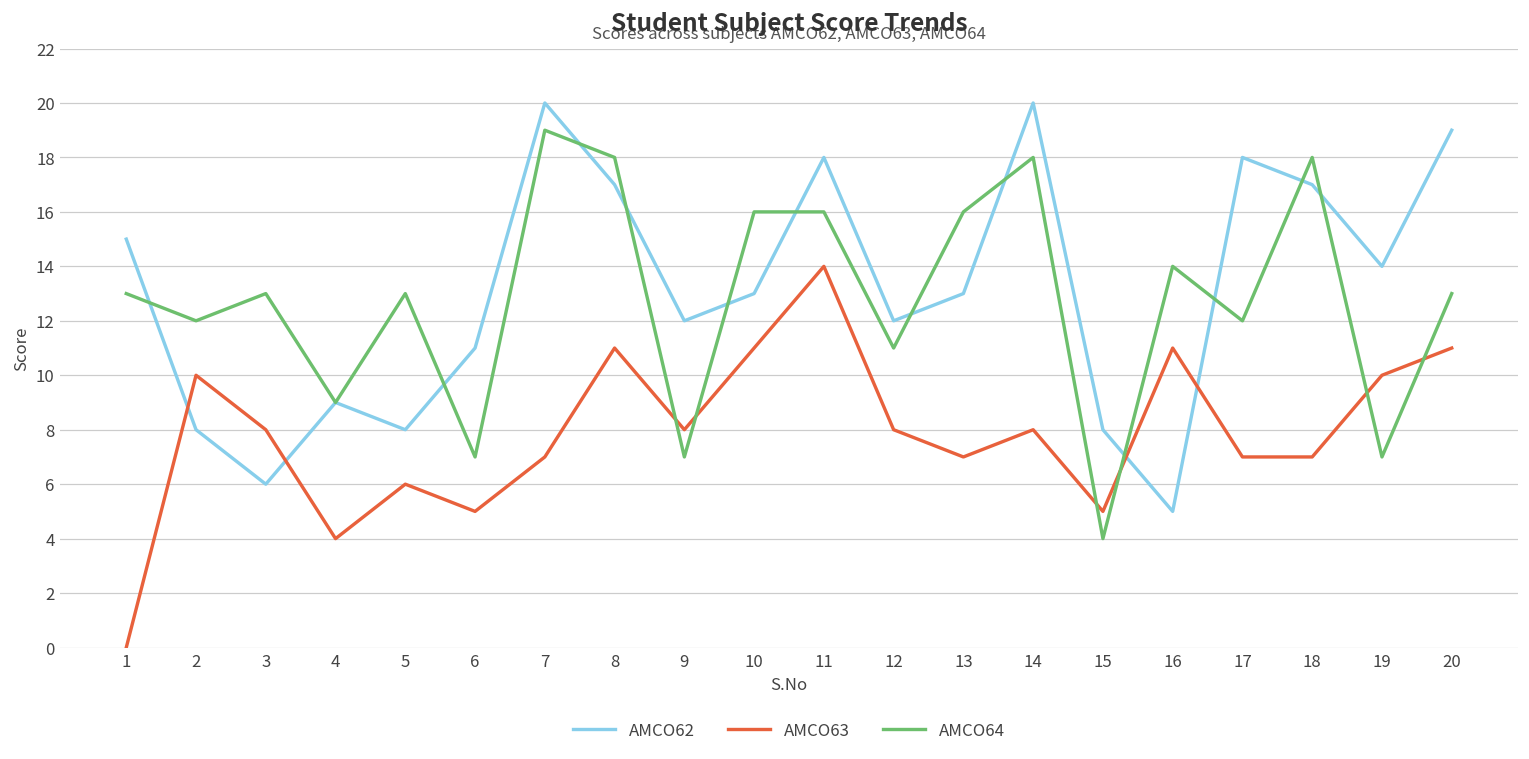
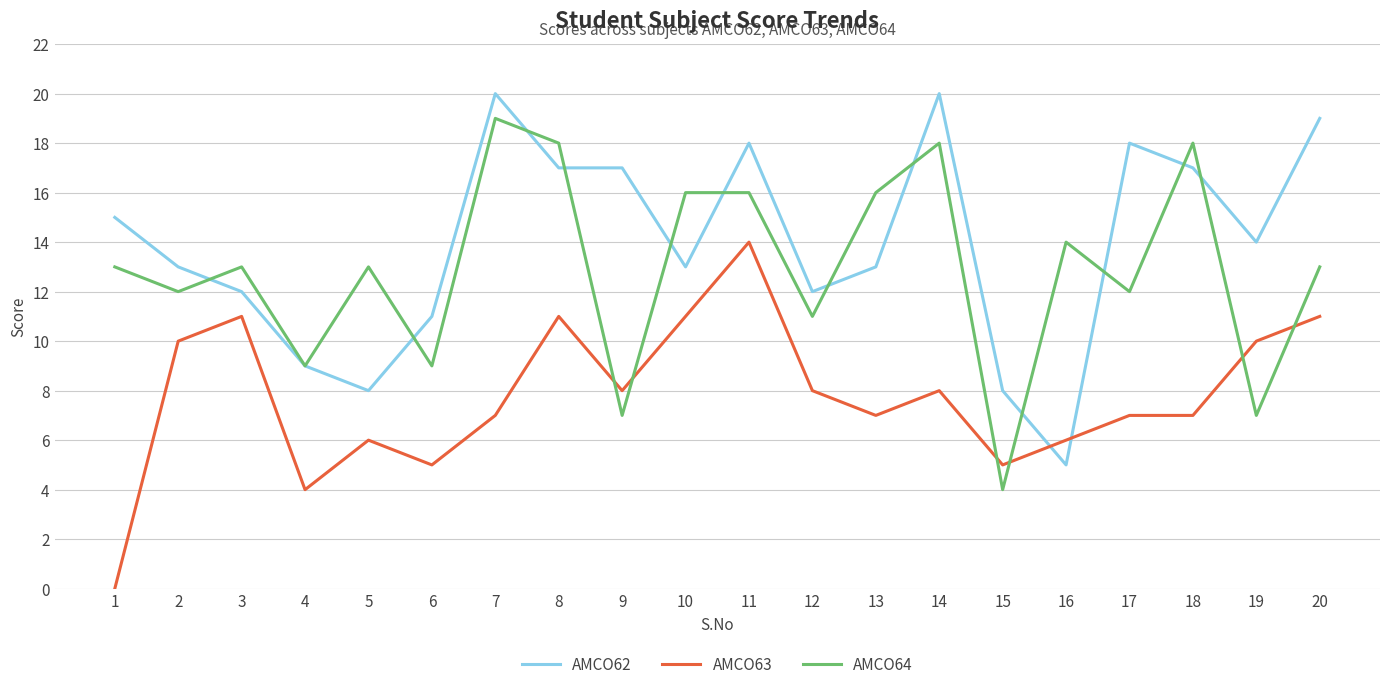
AMCO62, 2: 8 -> 13
AMCO62, 3: 6 -> 12
AMCO63, 3: 8 -> 11
AMCO64, 6: 7 -> 9
AMCO62, 9: 12 -> 17
AMCO63, 16: 11 -> 6
